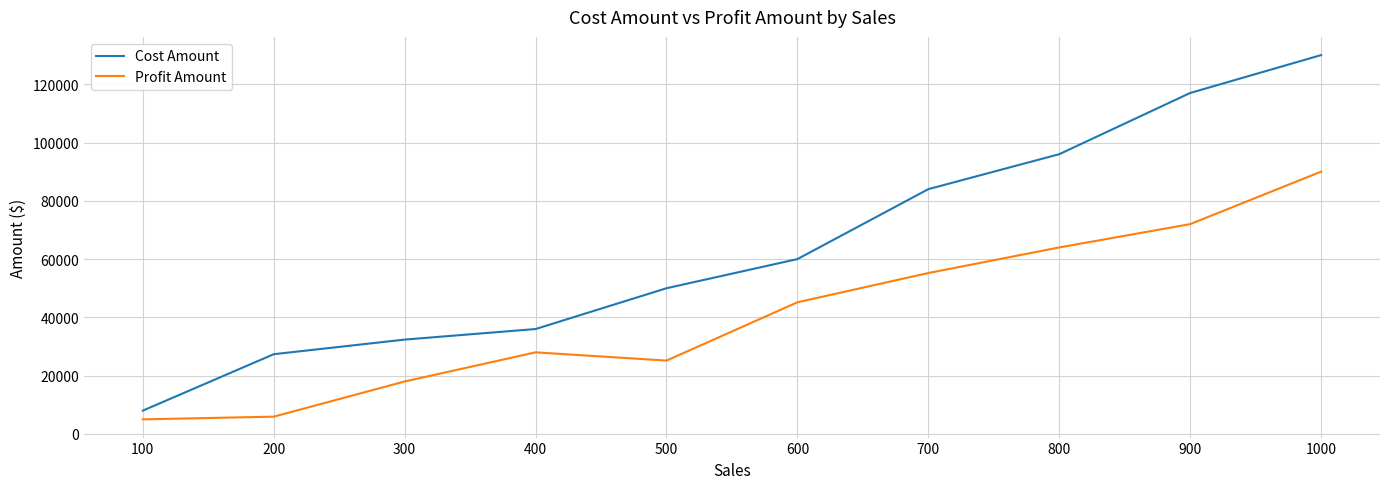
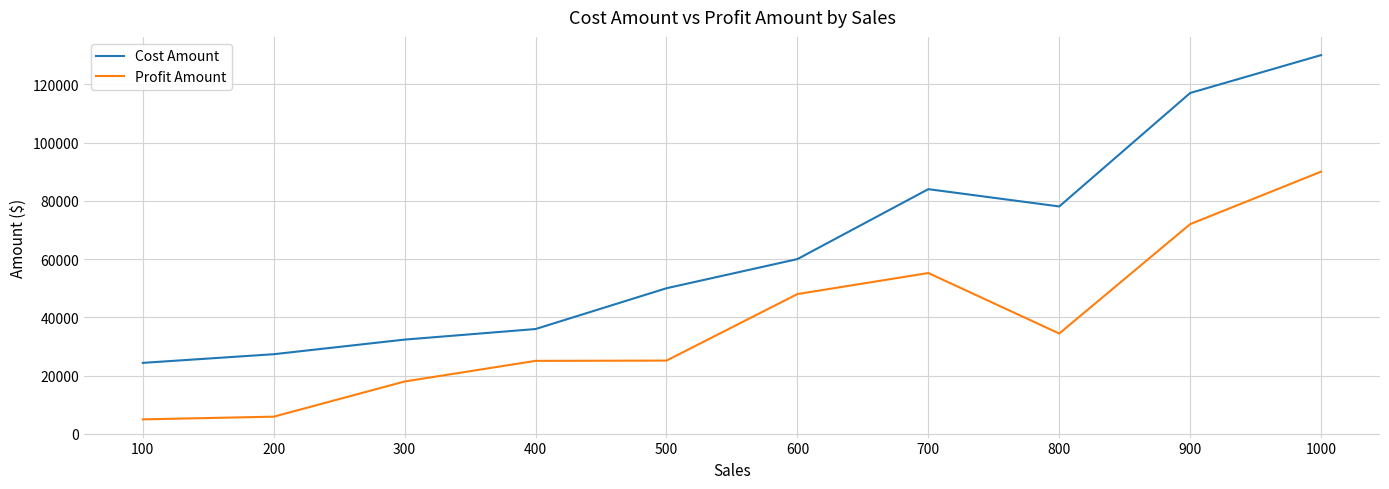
Cost Amount, 100: 8000 -> 24000
Profit Amount, 400: 28000 -> 25000
Profit Amount, 600: 45000 -> 48000
Cost Amount, 800: 96000 -> 78000
Profit Amount, 800: 64000 -> 34000
